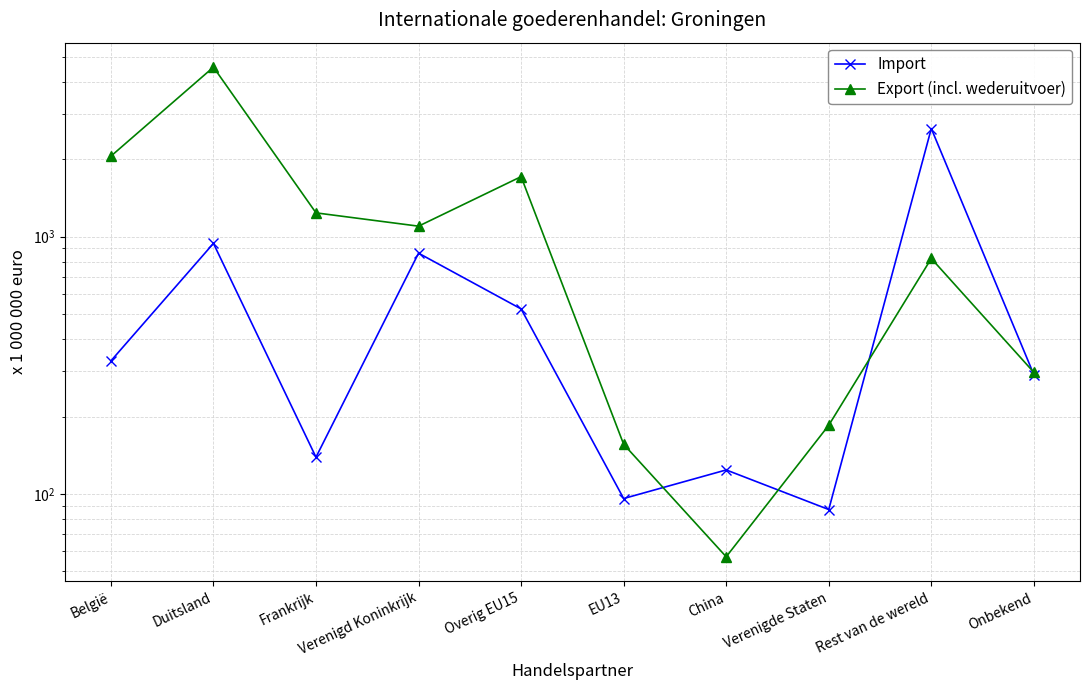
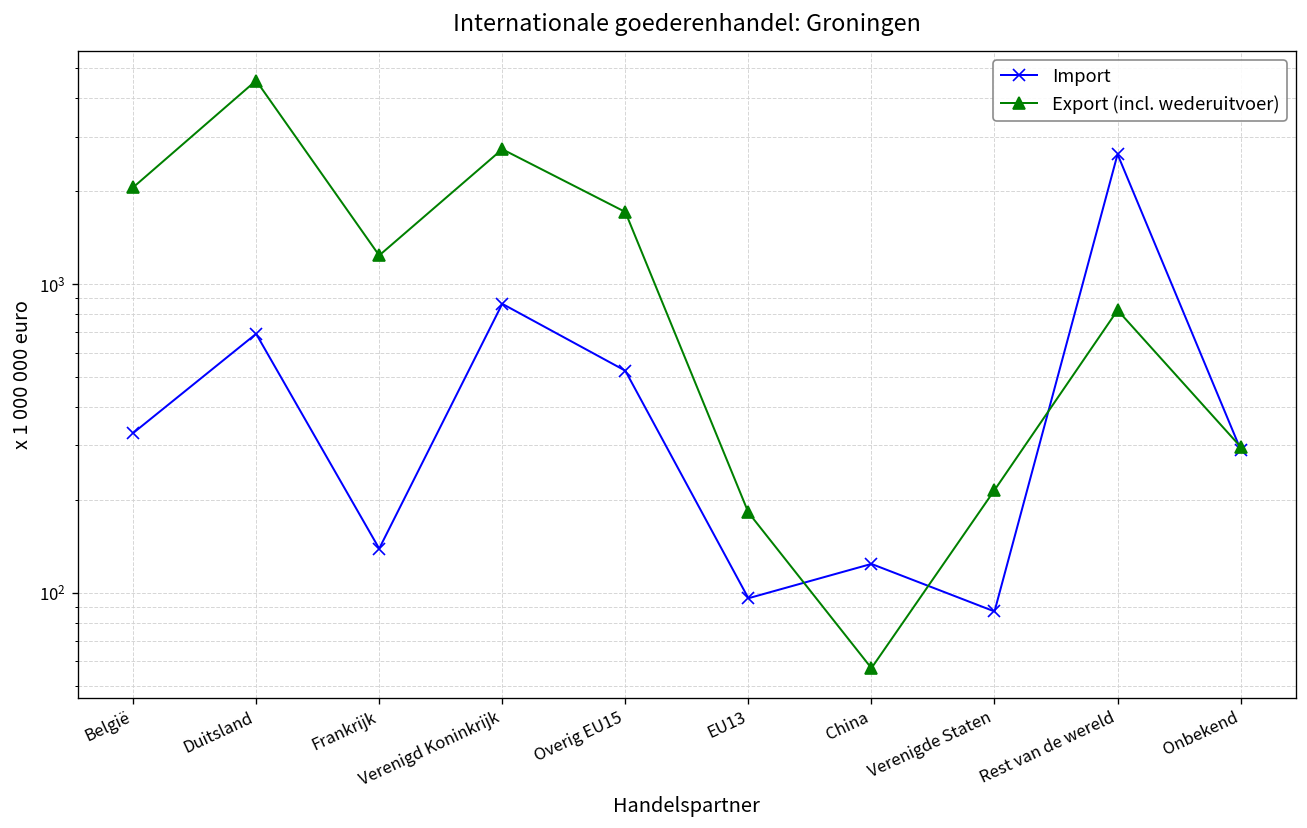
Import, Duitsland: 940 -> 690
Export (incl. wederuitvoer), Verenigd Koninkrijk: 1100 -> 2700
Export (incl. wederuitvoer), EU13: 160 -> 180
Export (incl. wederuitvoer), Verenigde Staten: 190 -> 220
